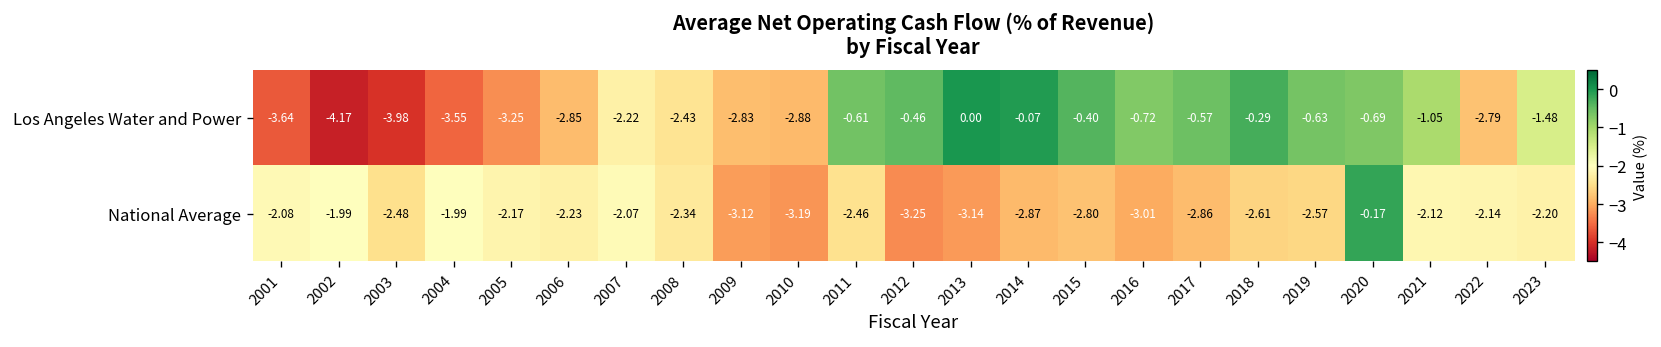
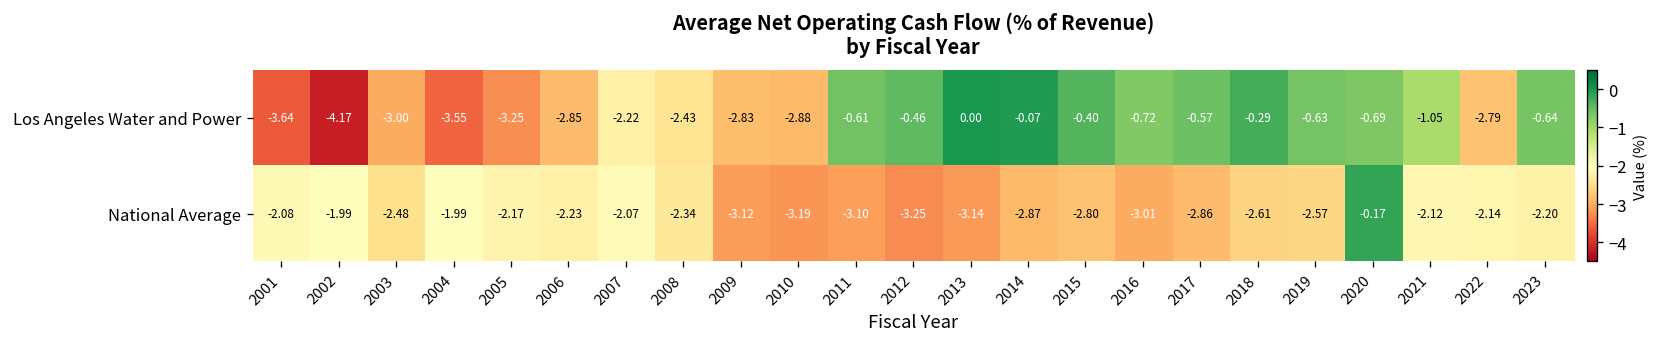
Los Angeles Water and Power, 2003: -3.98 -> -3.00
Los Angeles Water and Power, 2023: -1.48 -> -0.64
National Average, 2011: -2.46 -> -3.10
